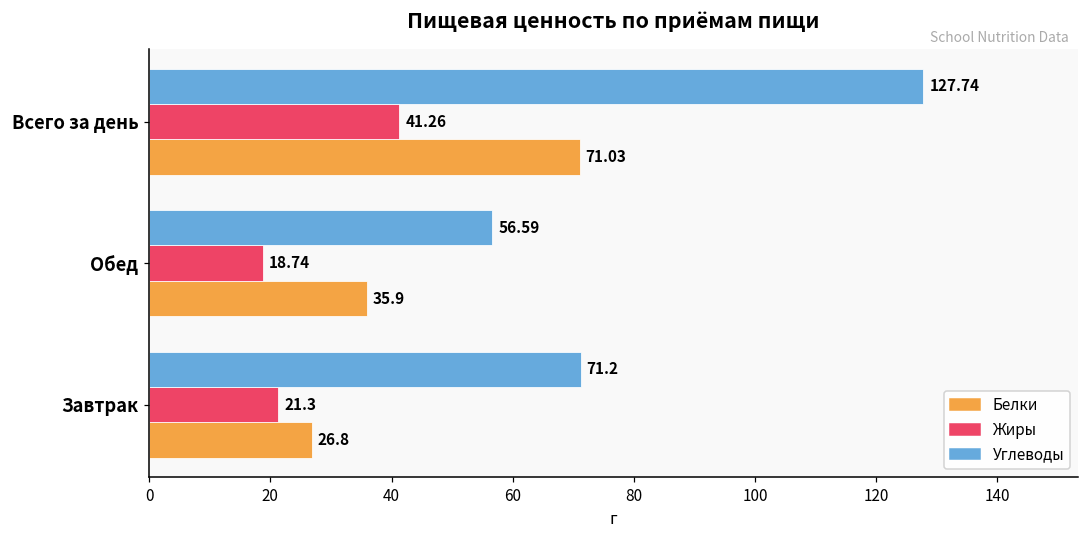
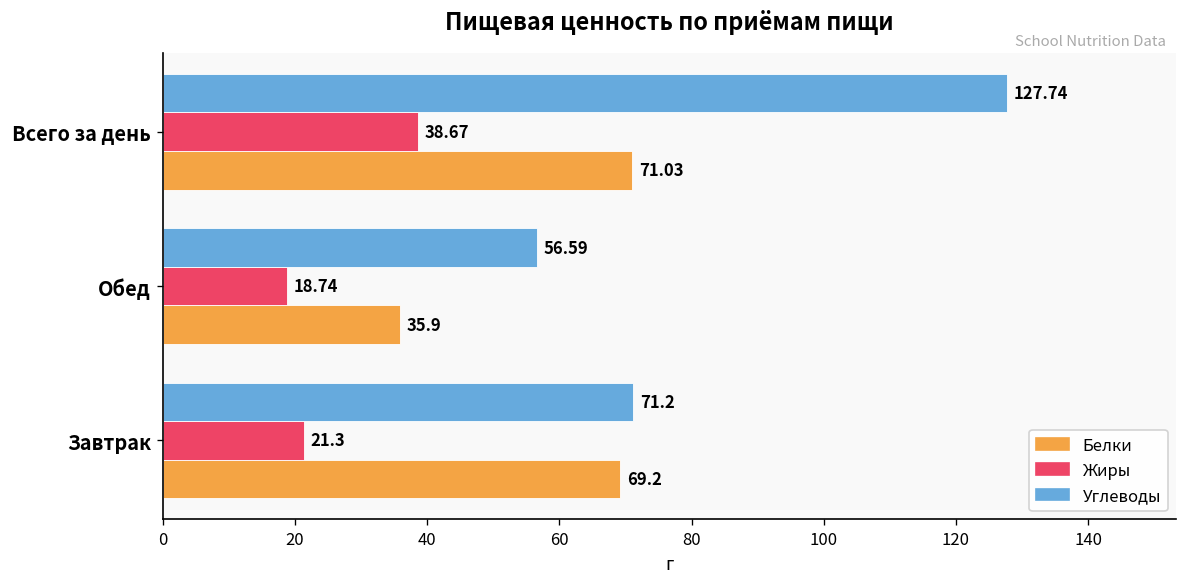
Жиры, Всего за день: 41.26 -> 38.67
Белки, Завтрак: 26.8 -> 69.2
